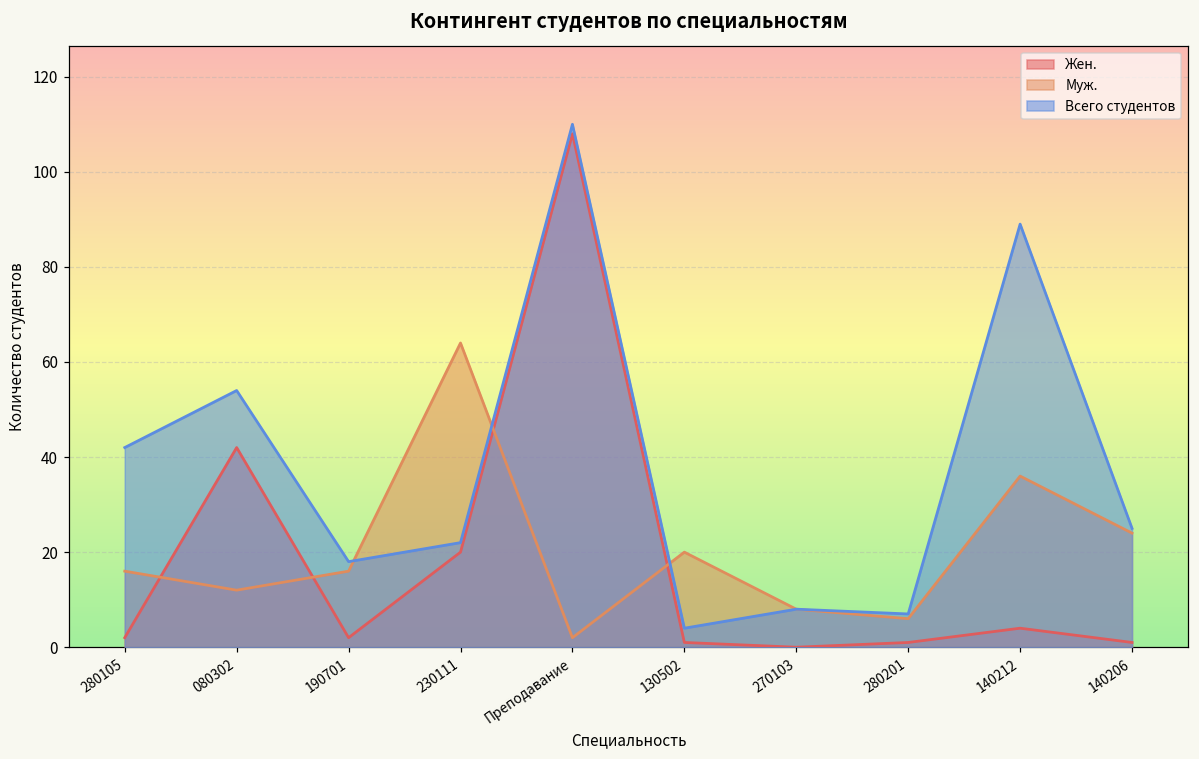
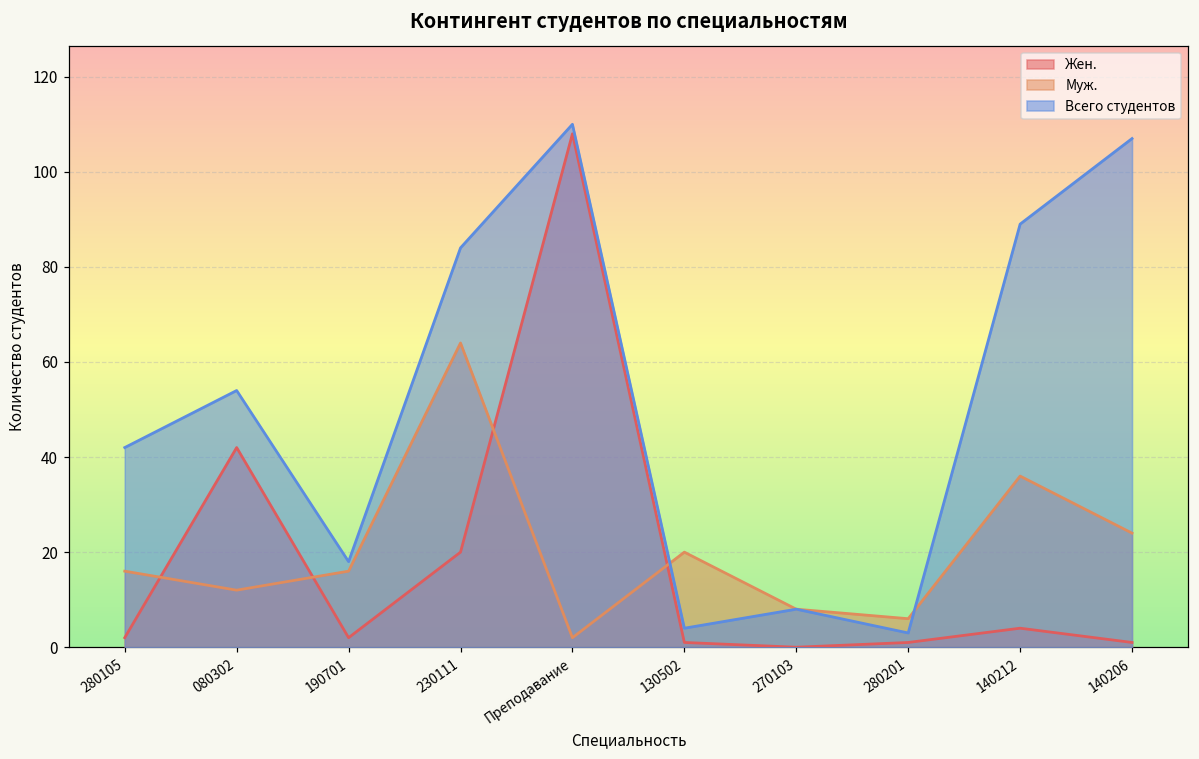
Всего студентов, 230111: 22 -> 84
Всего студентов, 280201: 7 -> 3
Всего студентов, 140206: 25 -> 107
